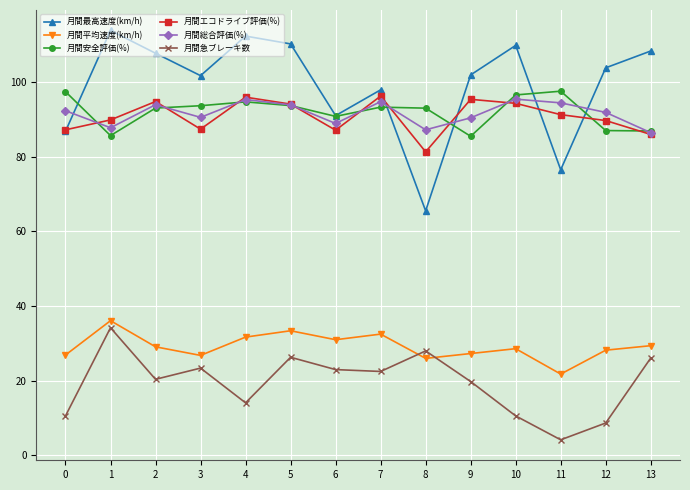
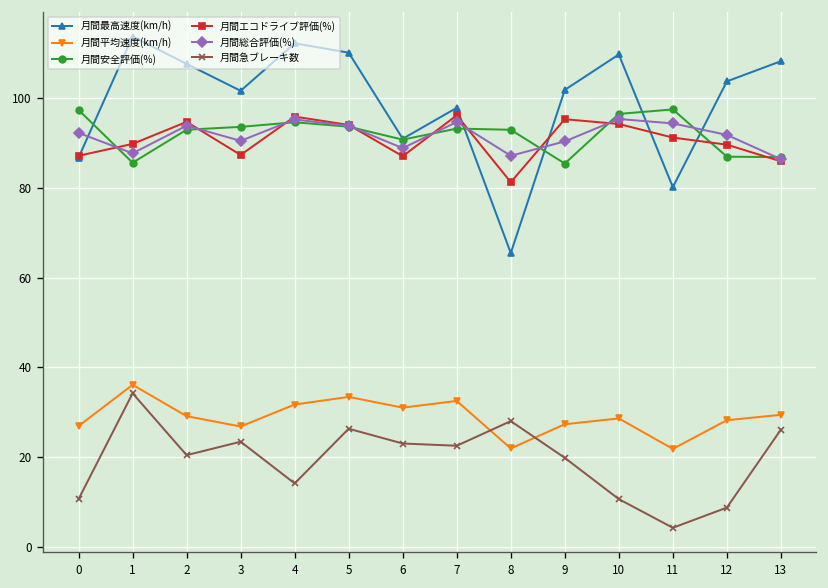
月間平均速度(km/h), 8: 26 -> 22
月間最高速度(km/h), 11: 77 -> 80
